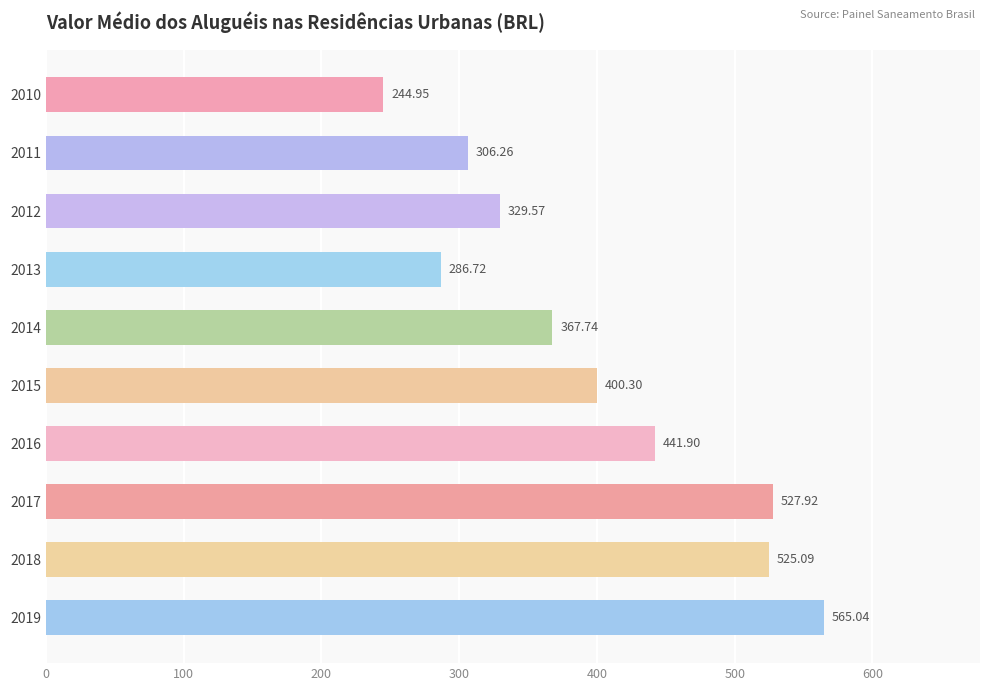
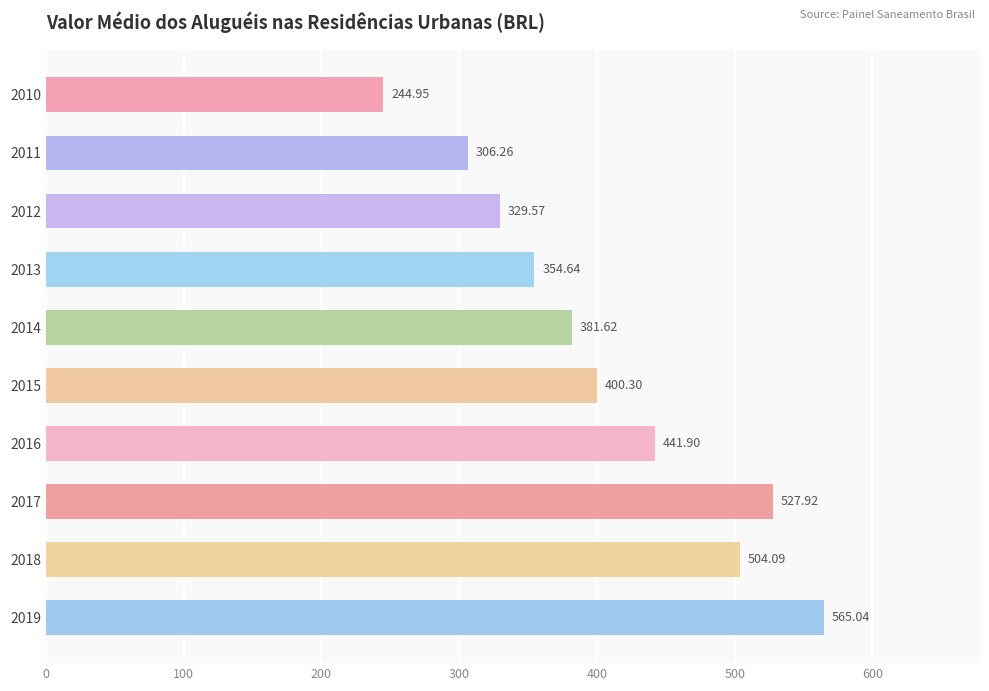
2013: 286.72 -> 354.64
2014: 367.74 -> 381.62
2018: 525.09 -> 504.09
